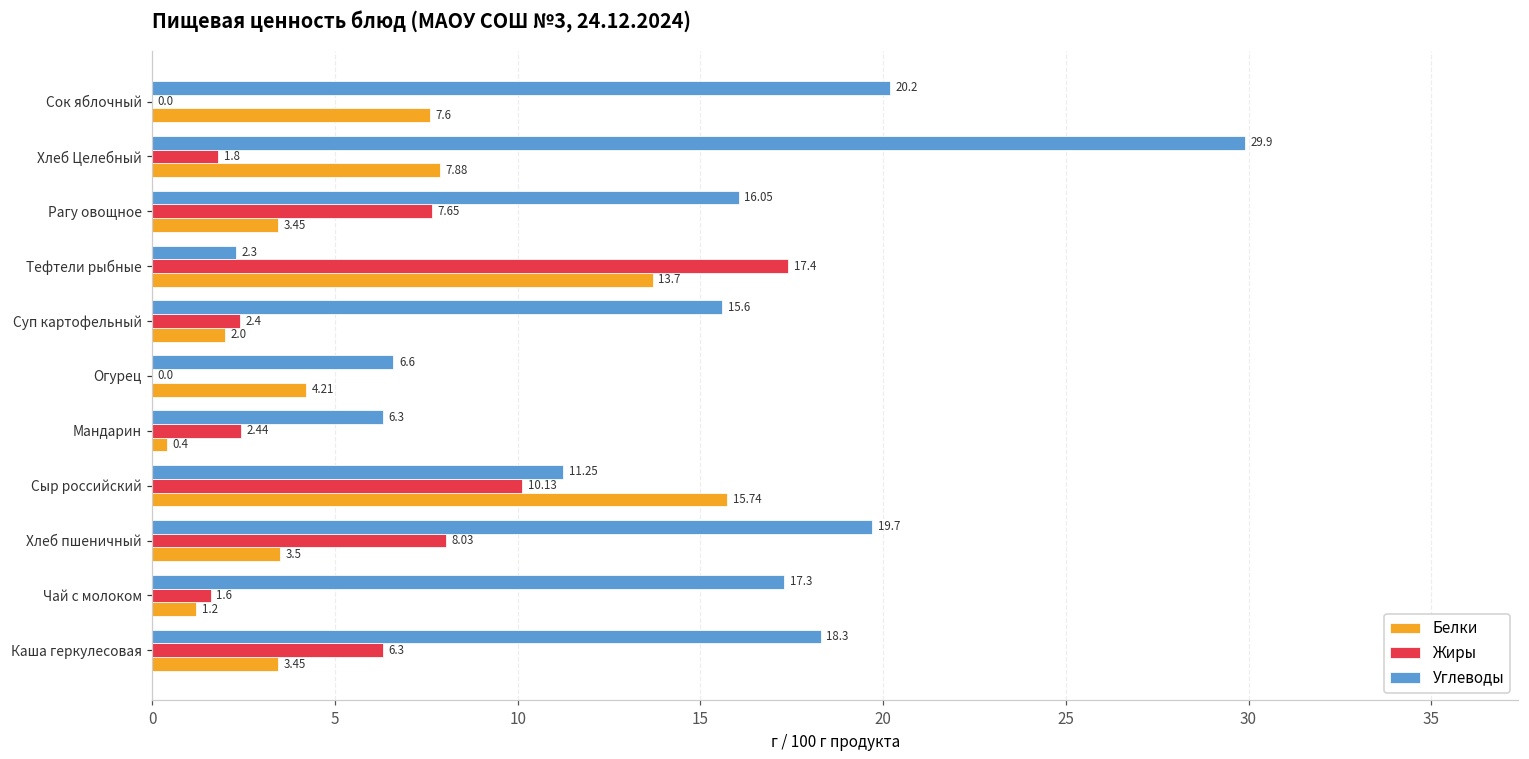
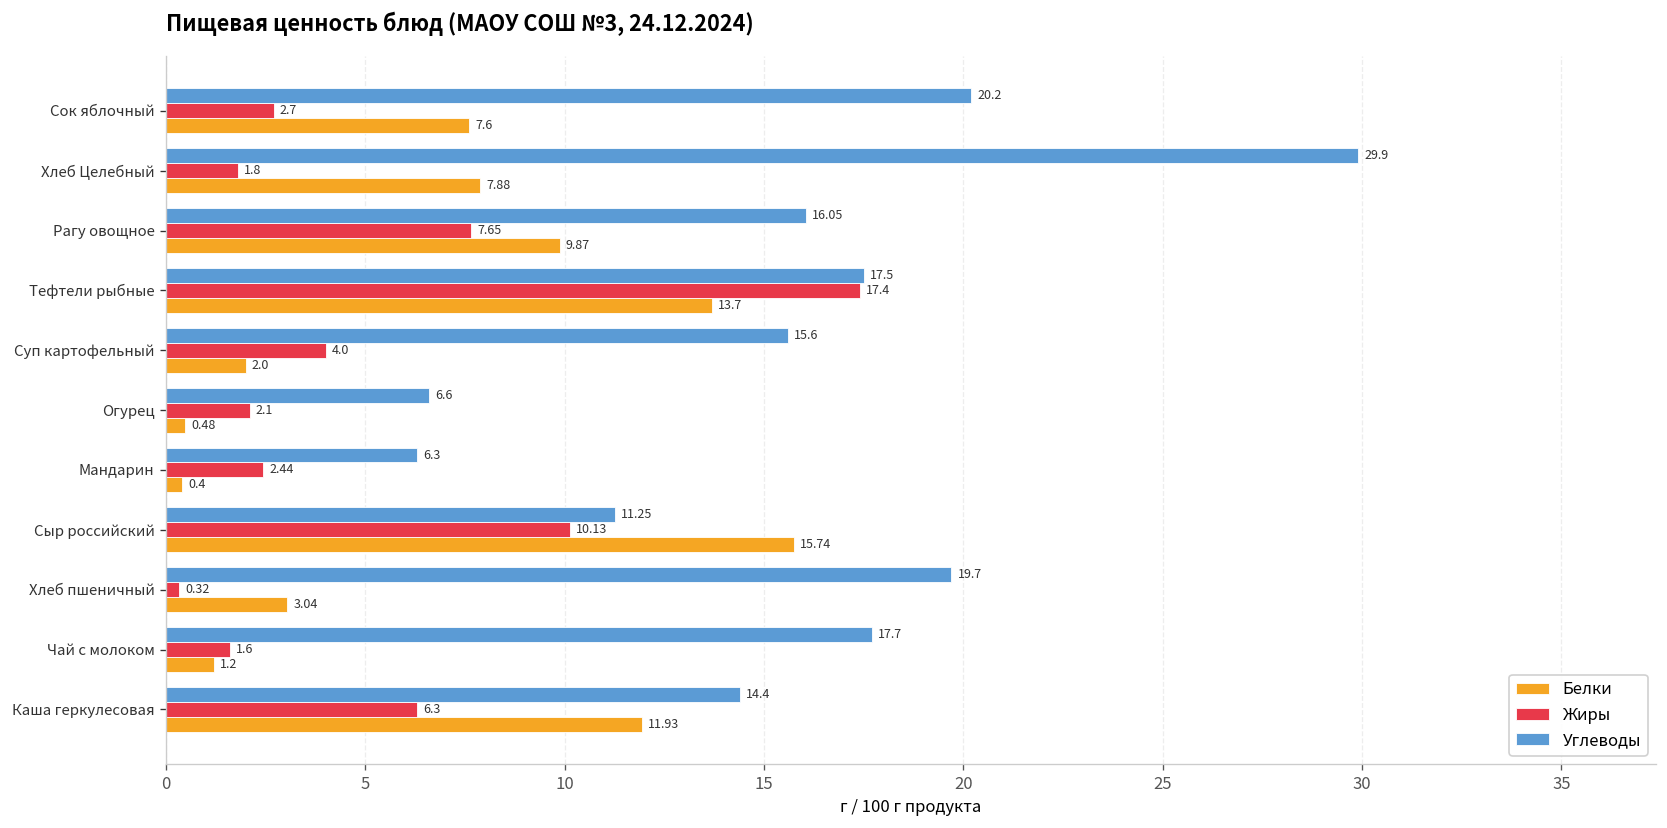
Жиры, Сок яблочный: 0.0 -> 2.7
Белки, Рагу овощное: 3.45 -> 9.87
Углеводы, Тефтели рыбные: 2.3 -> 17.5
Жиры, Суп картофельный: 2.4 -> 4.0
Жиры, Огурец: 0.0 -> 2.1
Белки, Огурец: 4.21 -> 0.48
Жиры, Хлеб пшеничный: 8.03 -> 0.32
Белки, Хлеб пшеничный: 3.5 -> 3.04
Углеводы, Чай с молоком: 17.3 -> 17.7
Углеводы, Каша геркулесовая: 18.3 -> 14.4
Белки, Каша геркулесовая: 3.45 -> 11.93
